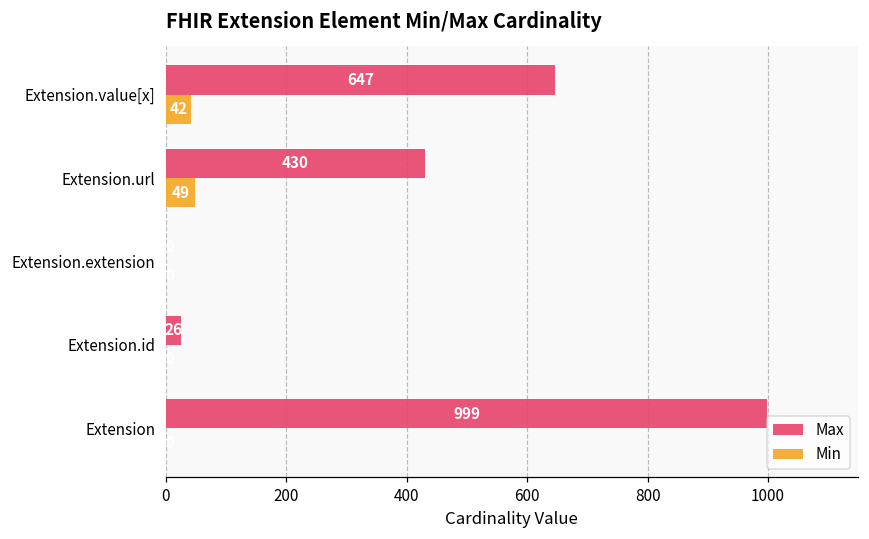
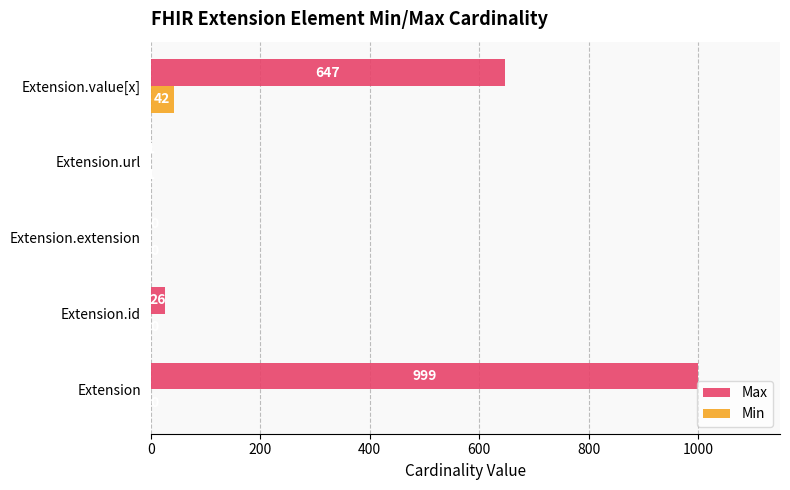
Max, Extension.url: 430 -> 0
Min, Extension.url: 50 -> 0
